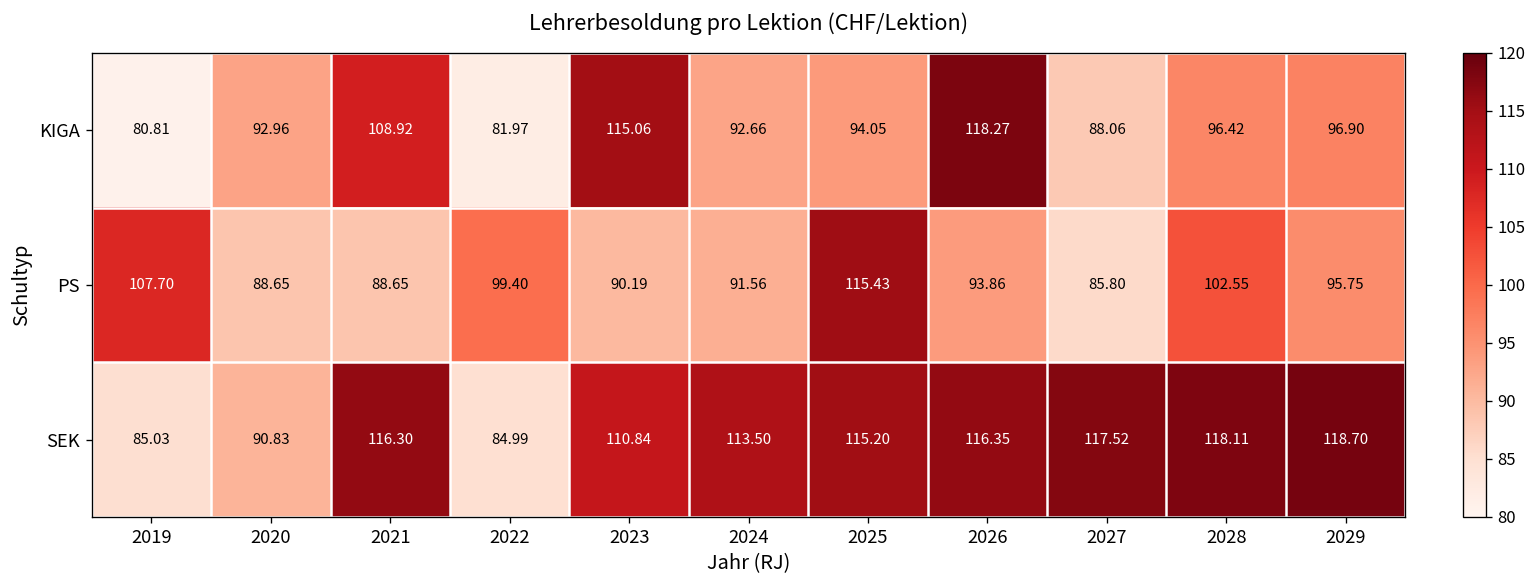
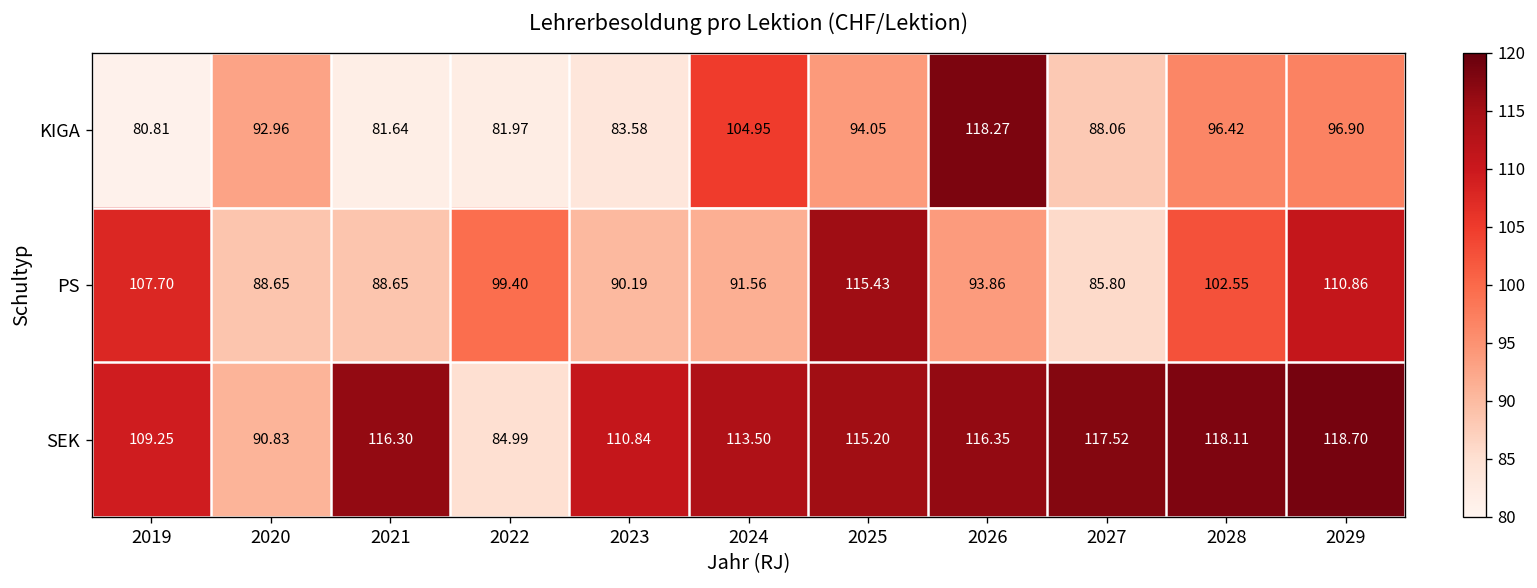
KIGA, 2021: 108.92 -> 81.64
KIGA, 2023: 115.06 -> 83.58
KIGA, 2024: 92.66 -> 104.95
PS, 2029: 95.75 -> 110.86
SEK, 2019: 85.03 -> 109.25
